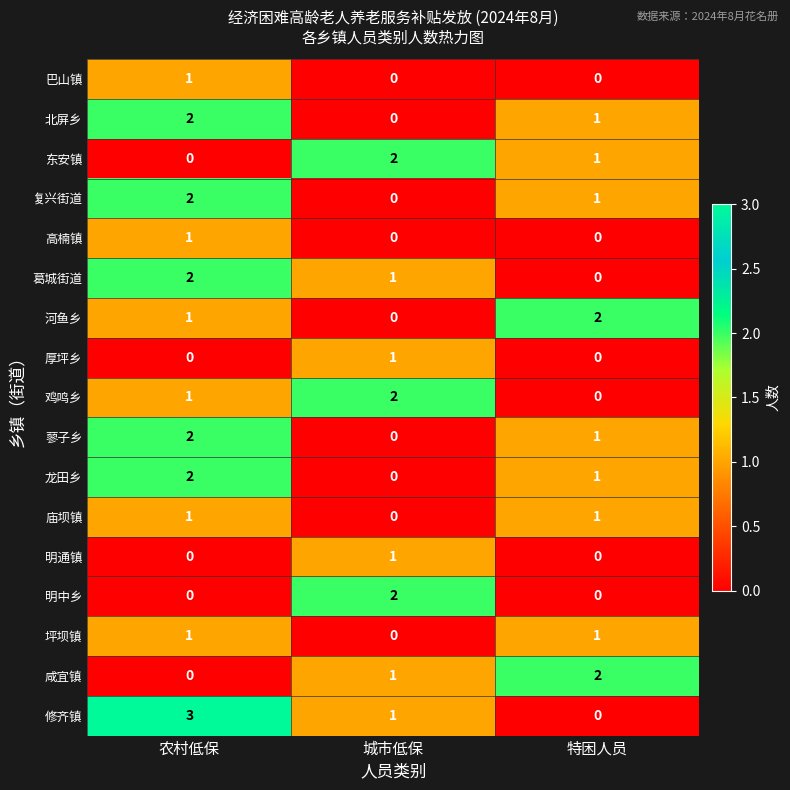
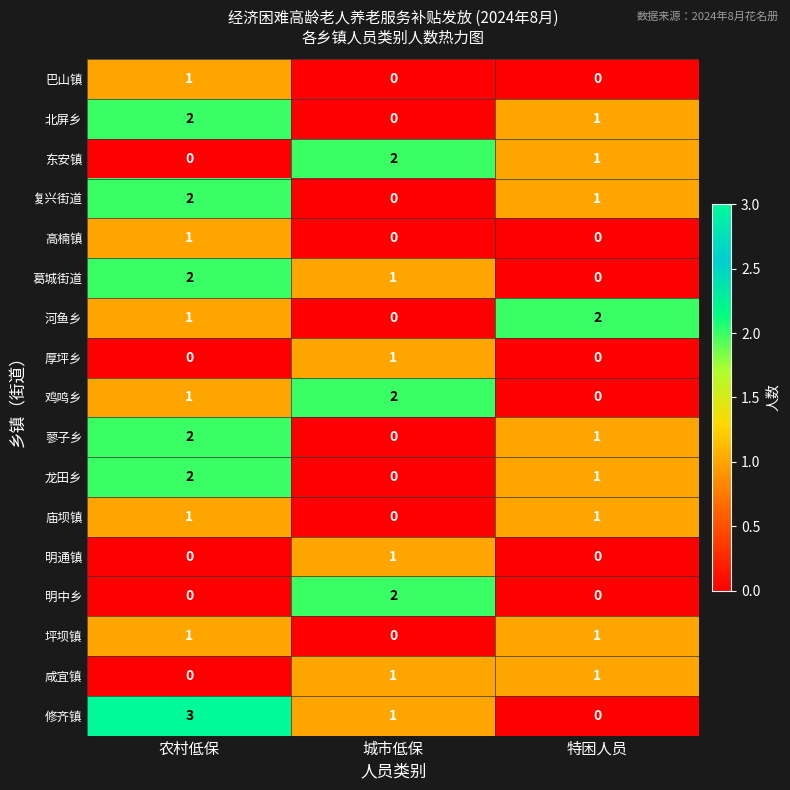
咸宜镇, 特困人员: 2 -> 1
